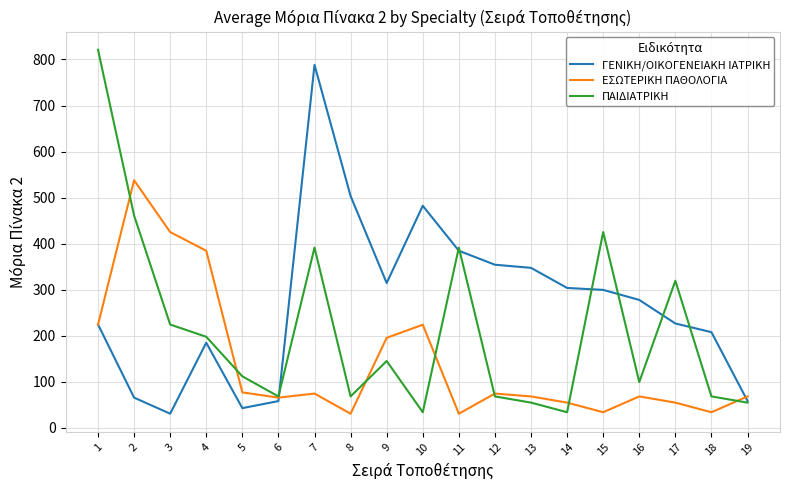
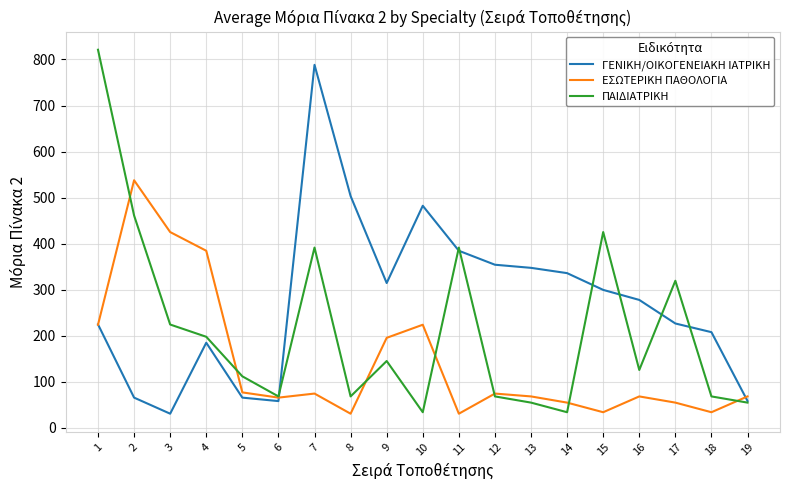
ΓΕΝΙΚΗ/ΟΙΚΟΓΕΝΕΙΑΚΗ ΙΑΤΡΙΚΗ, 5: 40 -> 70
ΓΕΝΙΚΗ/ΟΙΚΟΓΕΝΕΙΑΚΗ ΙΑΤΡΙΚΗ, 14: 300 -> 340
ΠΑΙΔΙΑΤΡΙΚΗ, 16: 100 -> 130
